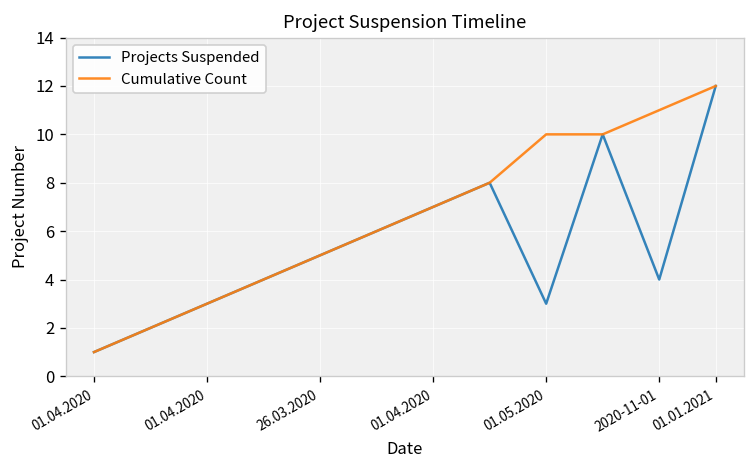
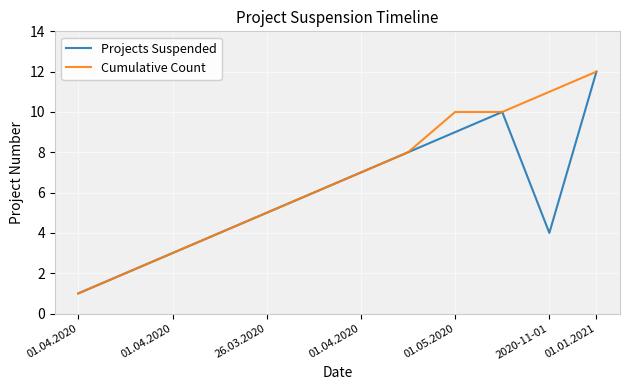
Projects Suspended, 01.05.2020: 3 -> 9
